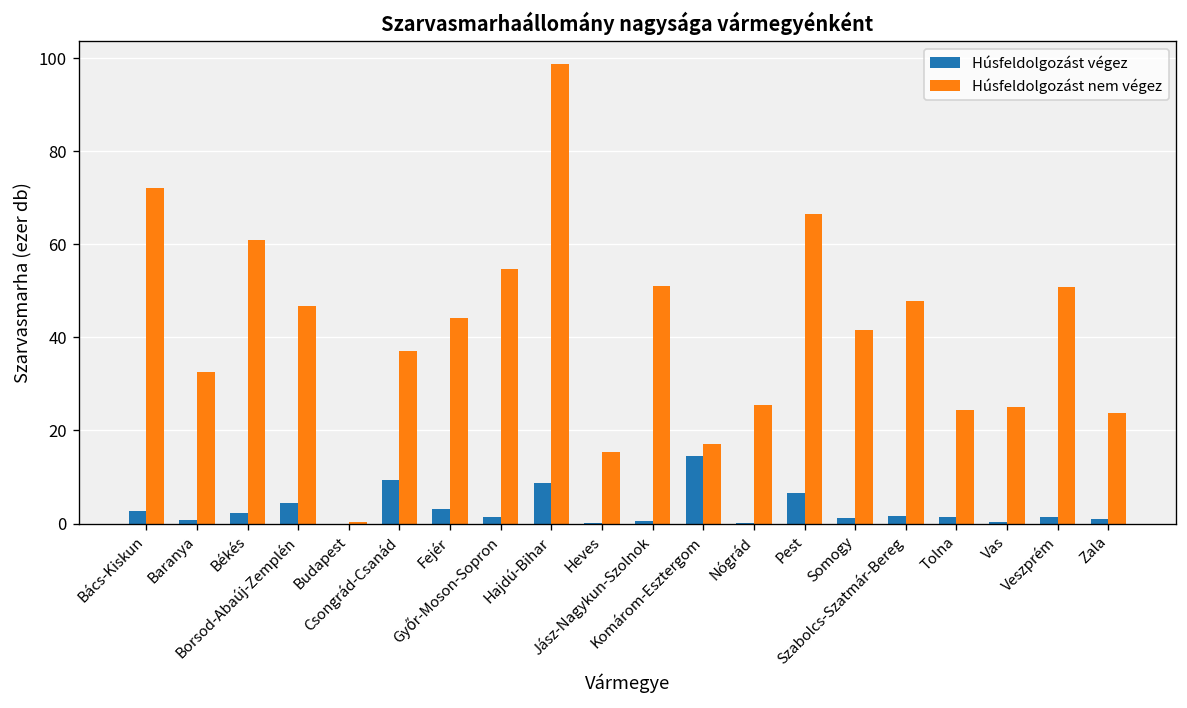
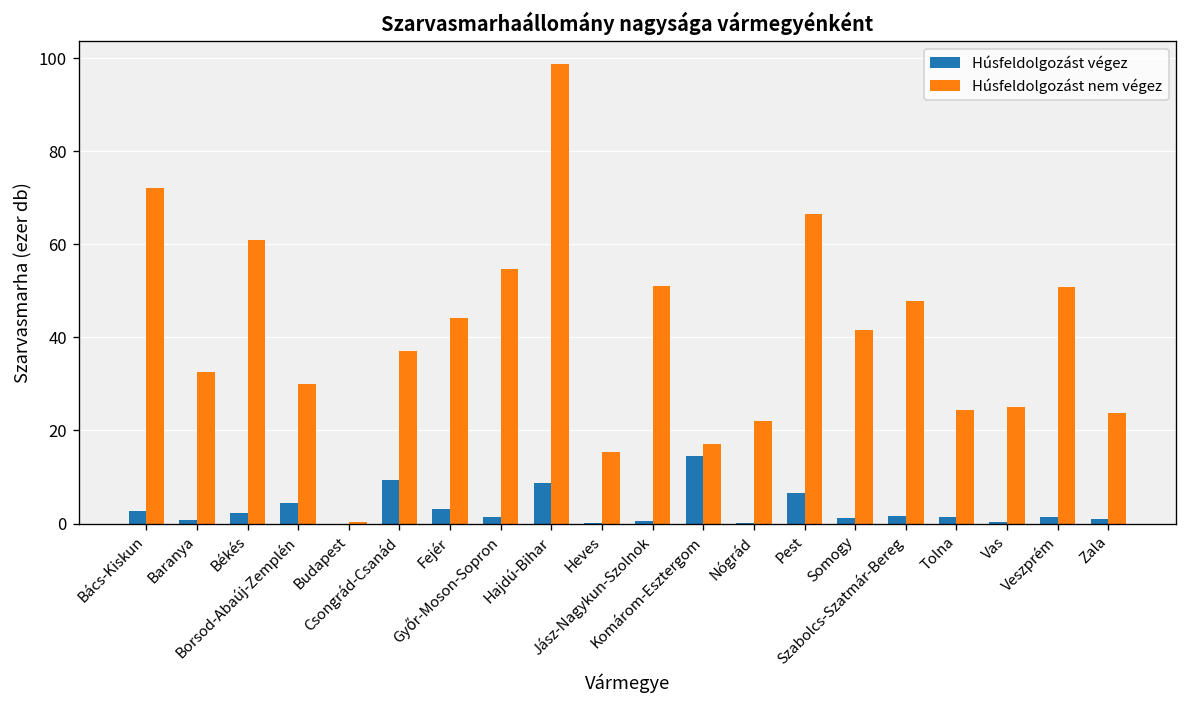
Húsfeldolgozást nem végez, Borsod-Abaúj-Zemplén: 47 -> 30
Húsfeldolgozást nem végez, Nógrád: 26 -> 22
